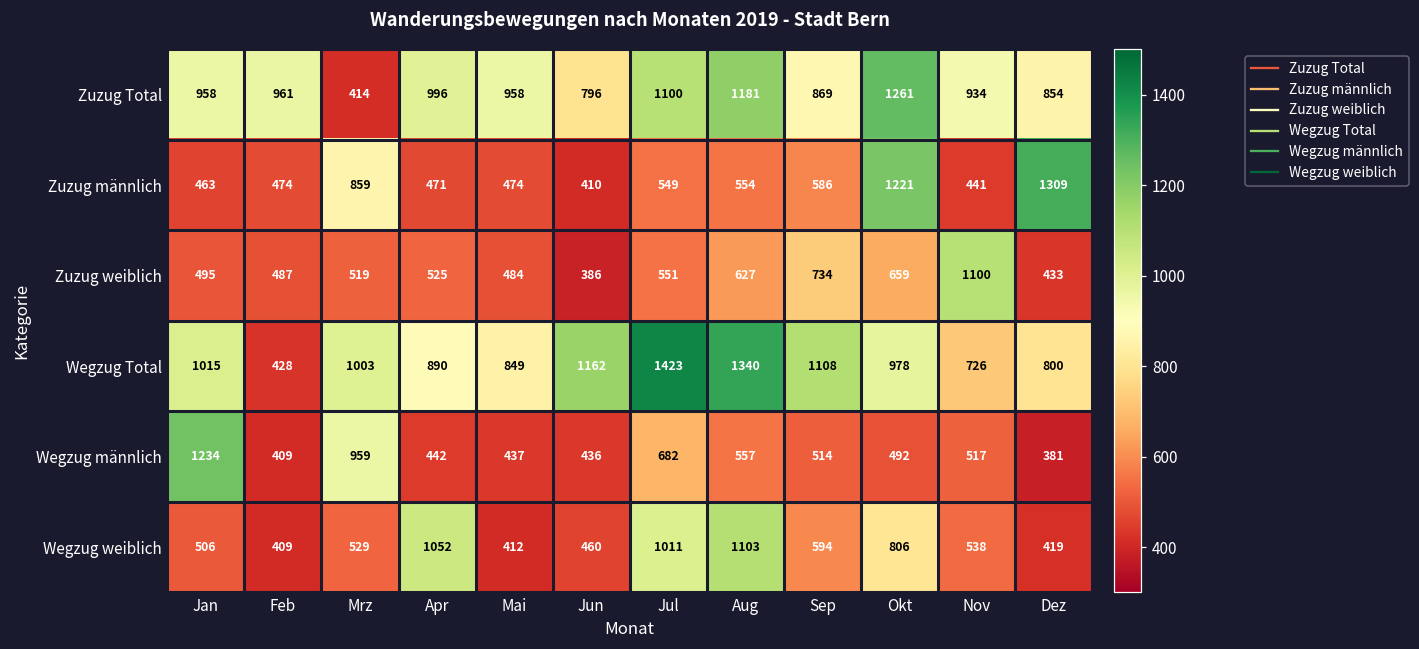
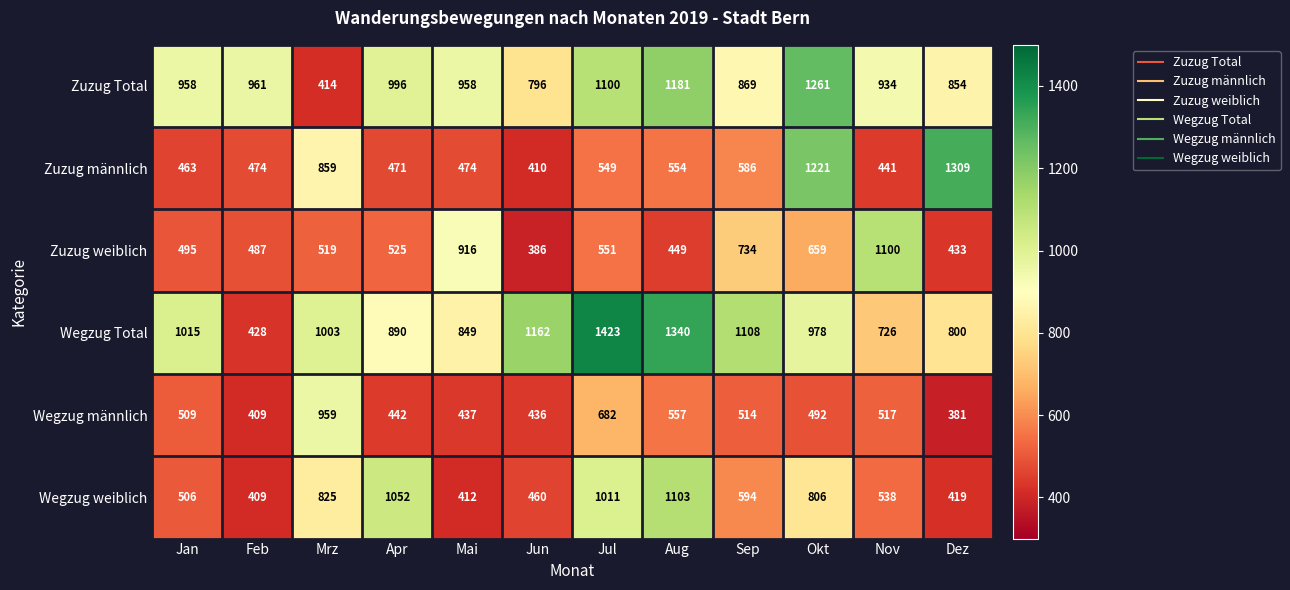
Zuzug weiblich, Mai: 484 -> 916
Zuzug weiblich, Aug: 627 -> 449
Wegzug männlich, Jan: 1234 -> 509
Wegzug weiblich, Mrz: 529 -> 825
